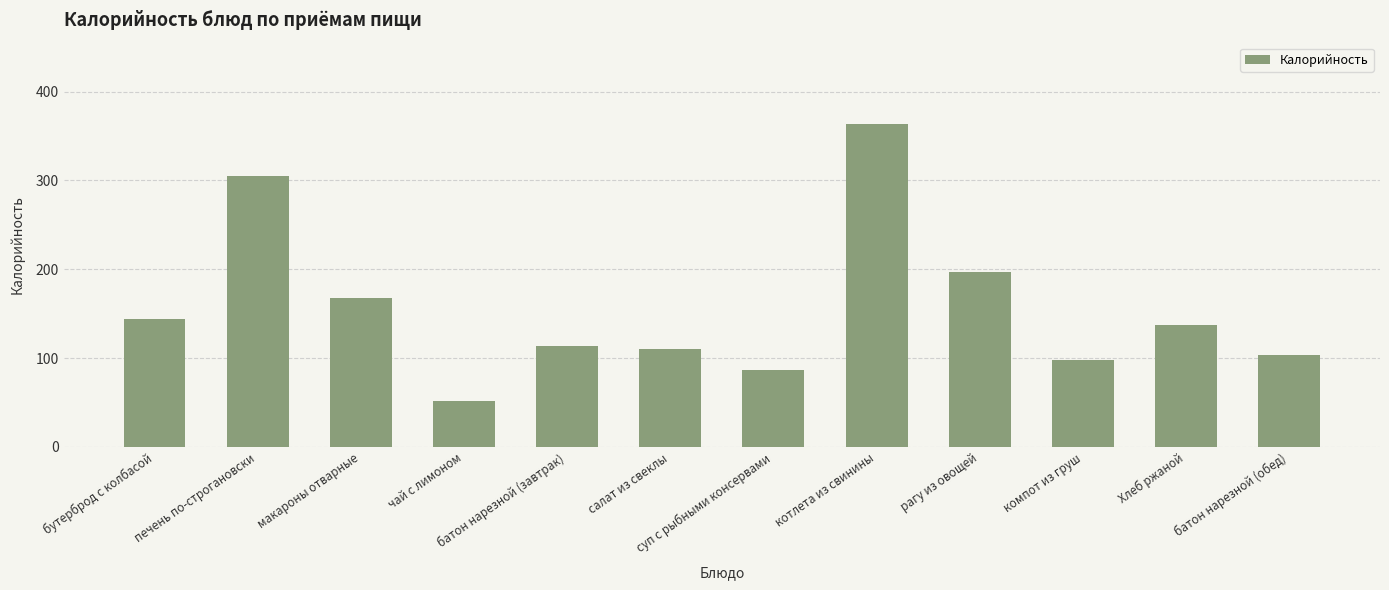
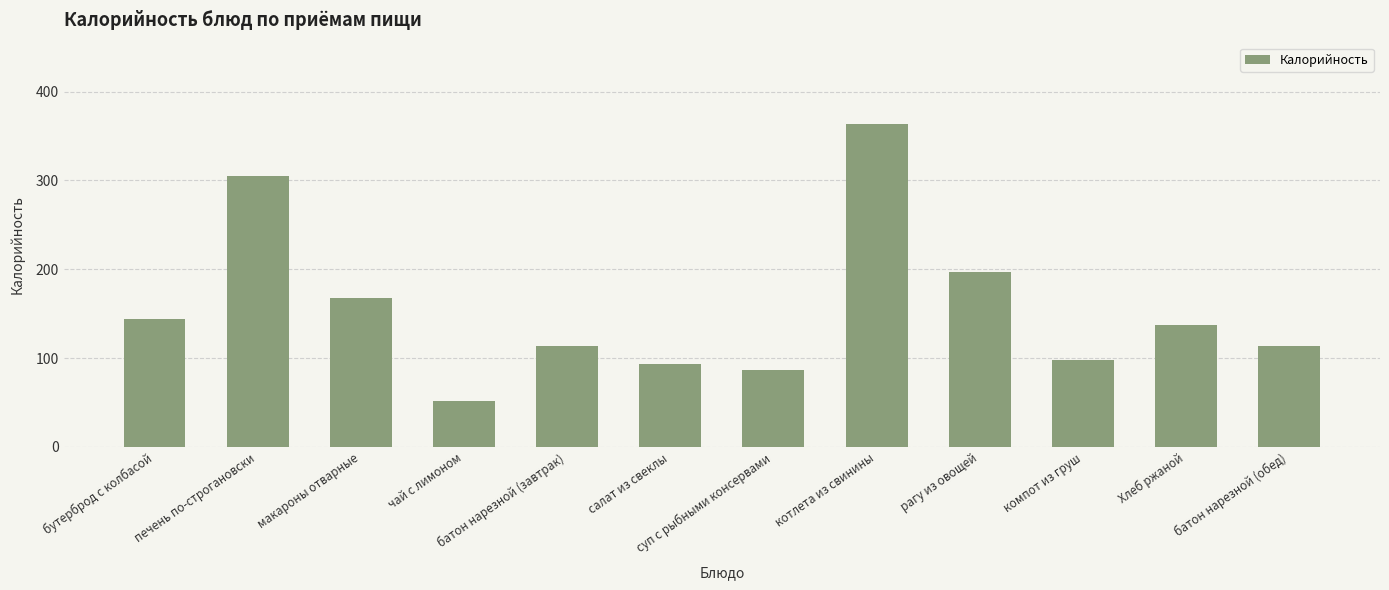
салат из свеклы: 110 -> 90
батон нарезной (обед): 100 -> 110
